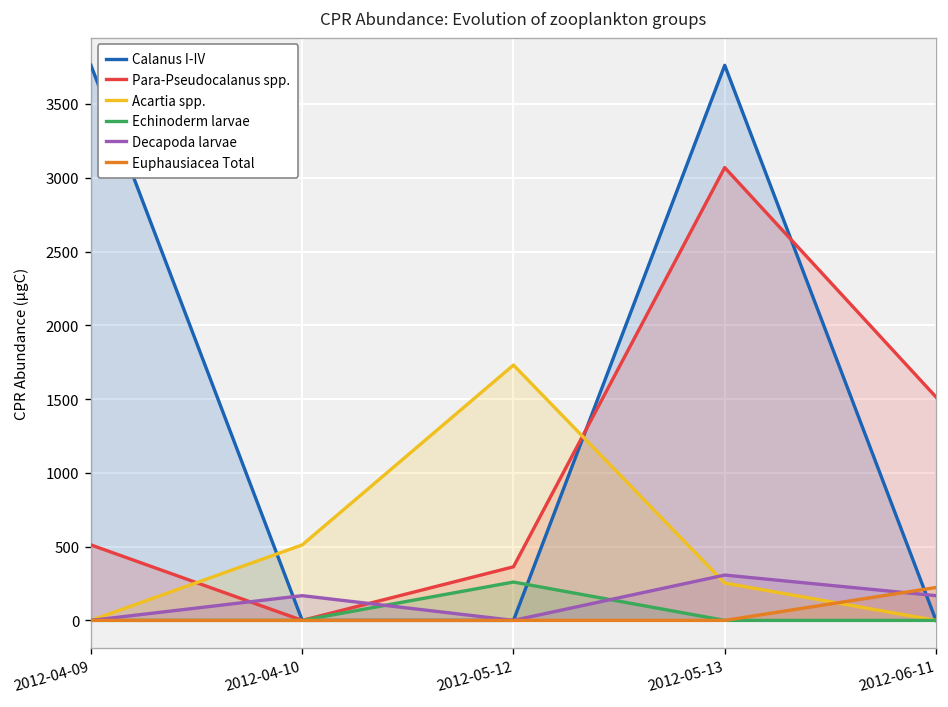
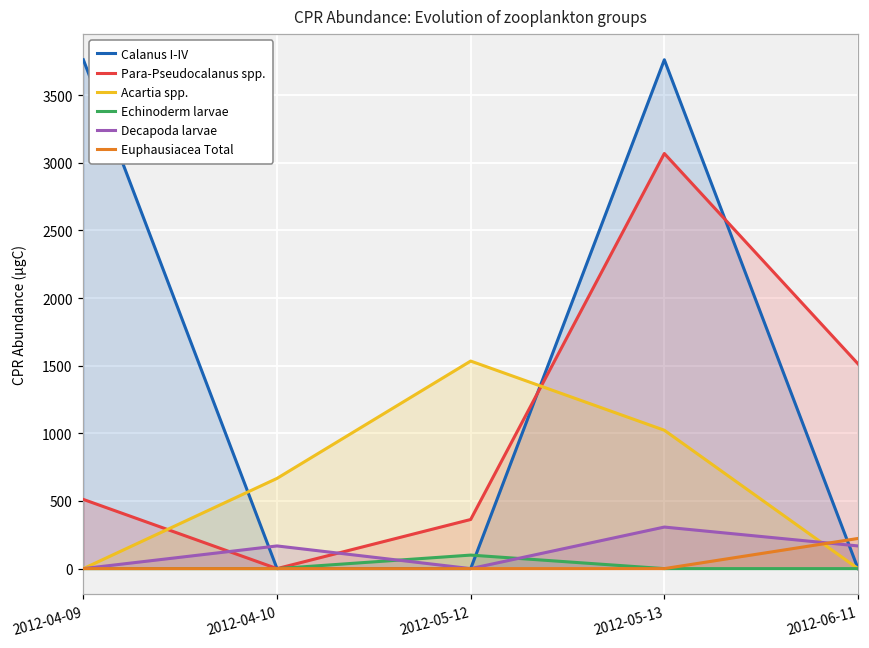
Acartia spp., 2012-04-10: 510 -> 670
Acartia spp., 2012-05-12: 1730 -> 1530
Echinoderm larvae, 2012-05-12: 260 -> 100
Acartia spp., 2012-05-13: 250 -> 1020
